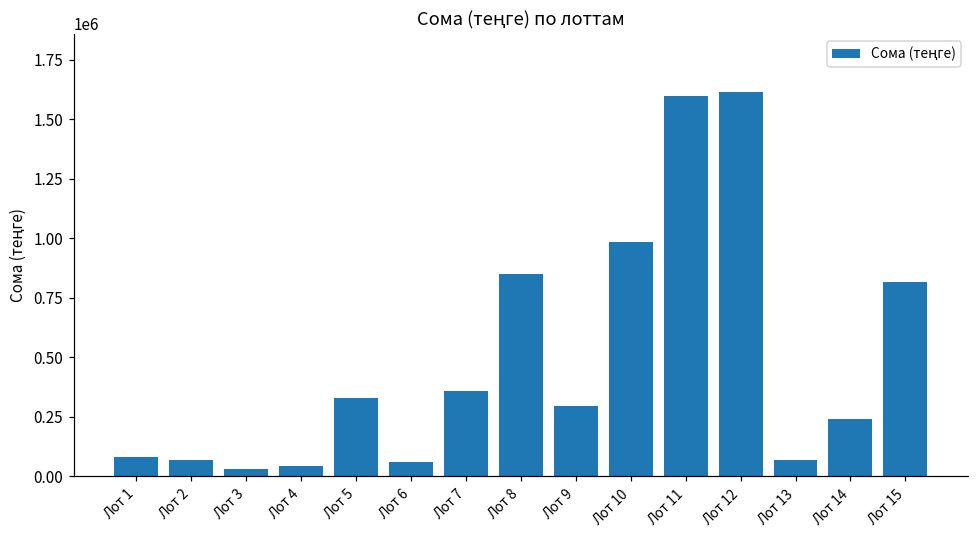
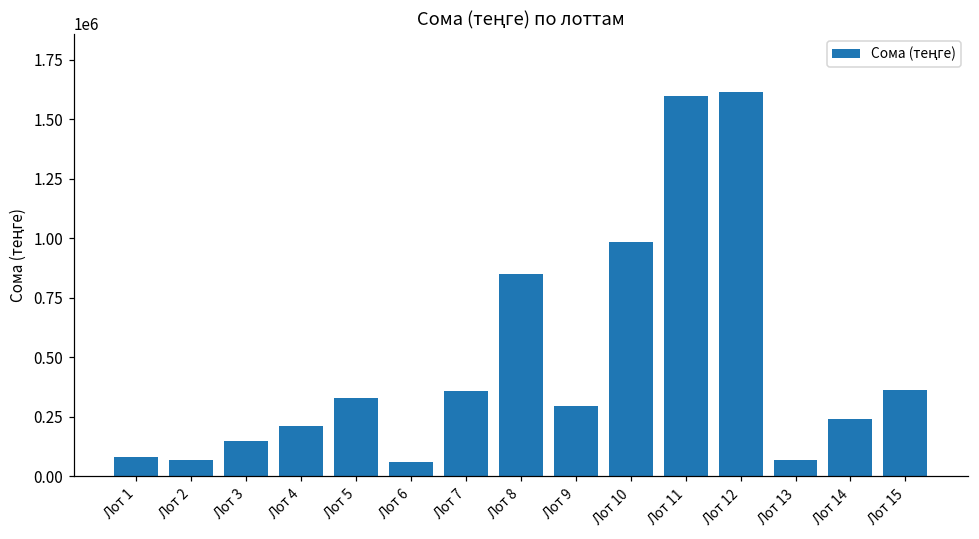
Лот 3: 30000 -> 150000
Лот 4: 40000 -> 210000
Лот 15: 820000 -> 360000
